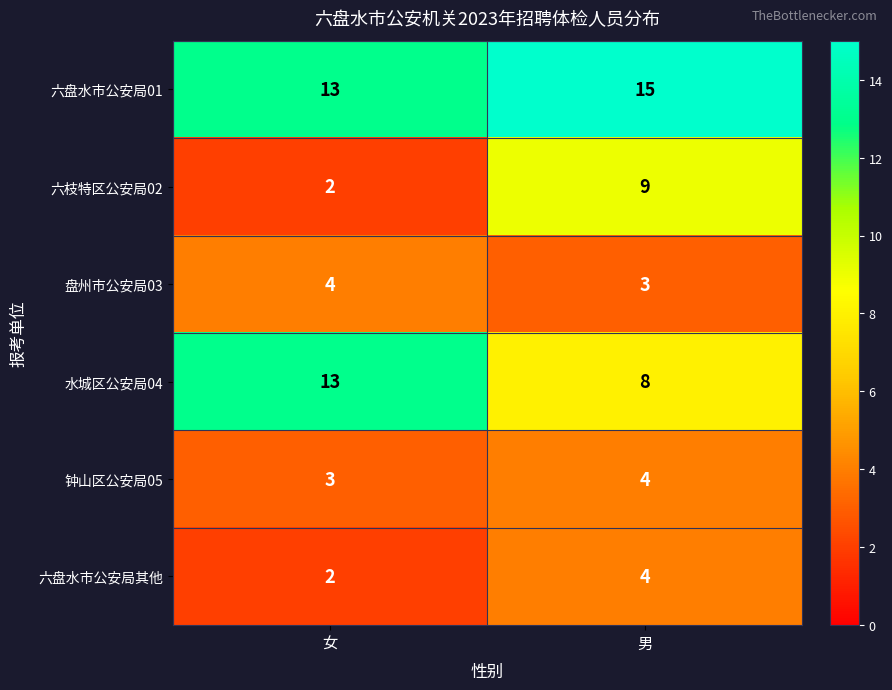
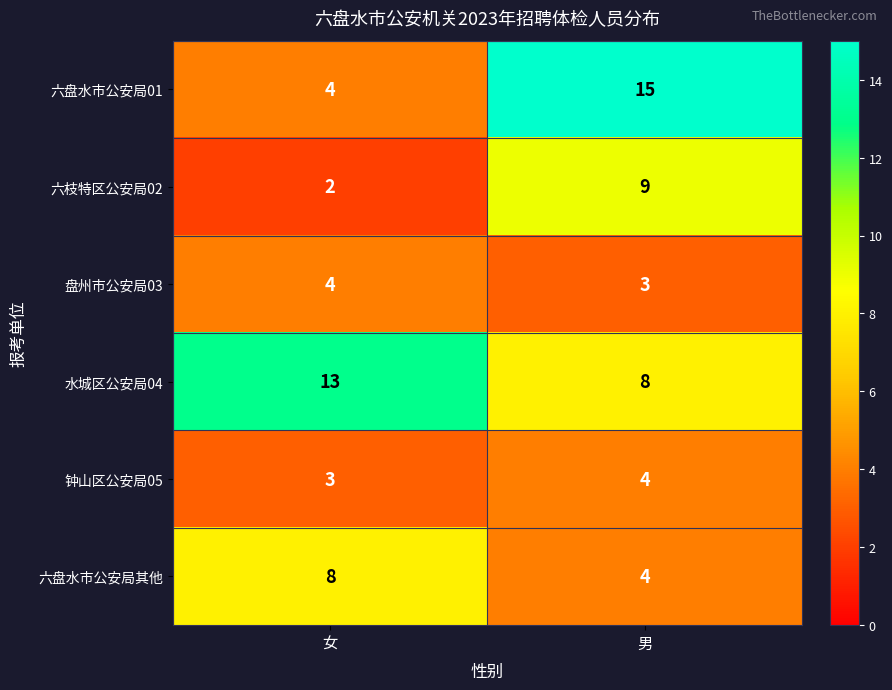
六盘水市公安局01, 女: 13 -> 4
六盘水市公安局其他, 女: 2 -> 8
